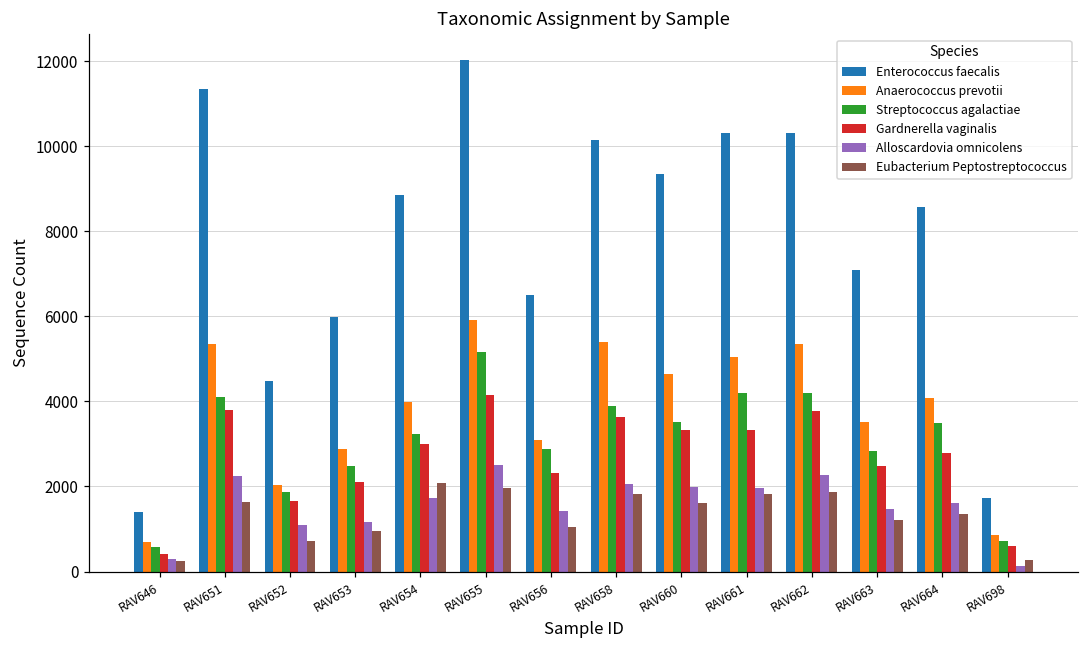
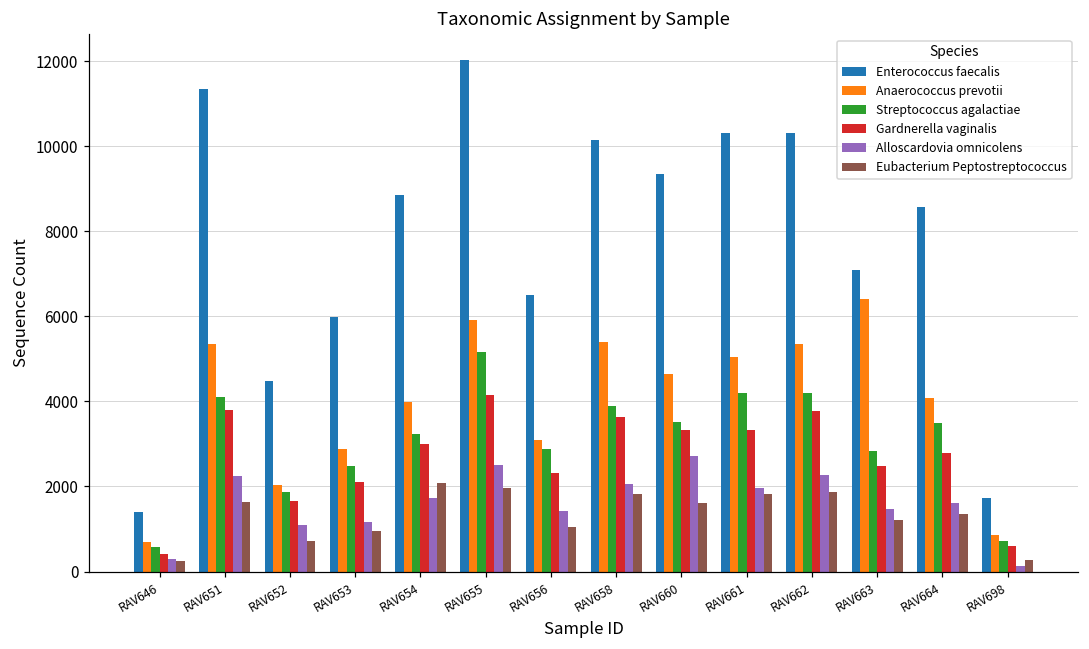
Alloscardovia omnicolens, RAV660: 2000 -> 2700
Anaerococcus prevotii, RAV663: 3500 -> 6400
